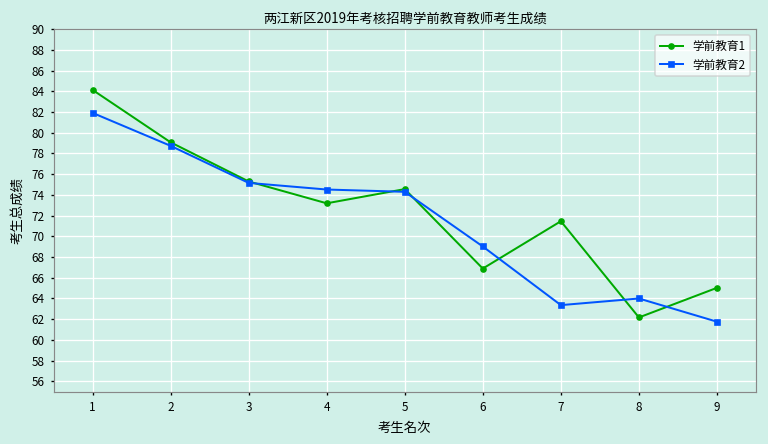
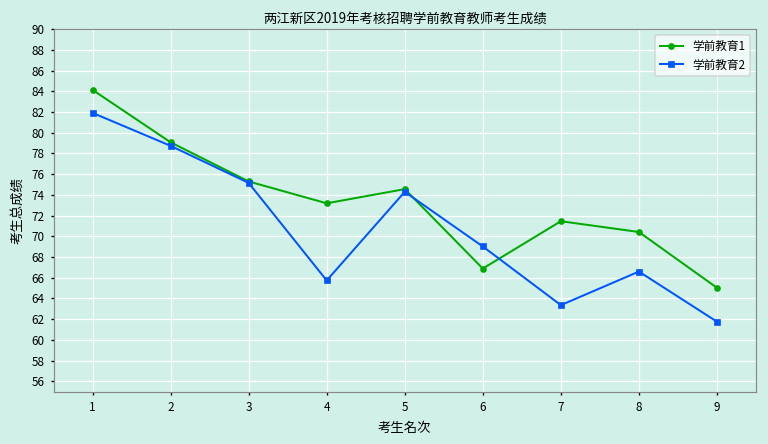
学前教育2, 4: 75 -> 66
学前教育1, 8: 62 -> 70
学前教育2, 8: 64 -> 67
